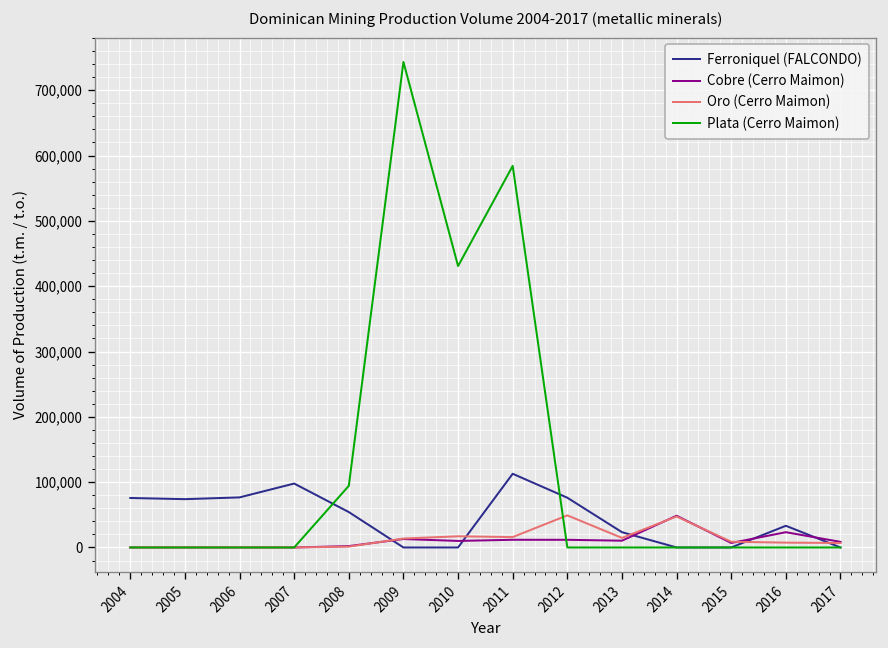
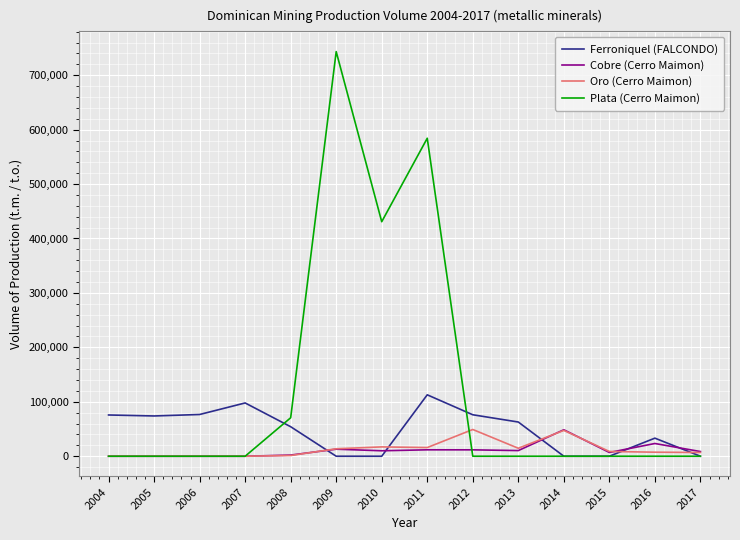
Plata (Cerro Maimon), 2008: 90,000 -> 70,000
Ferroniquel (FALCONDO), 2013: 20,000 -> 60,000
